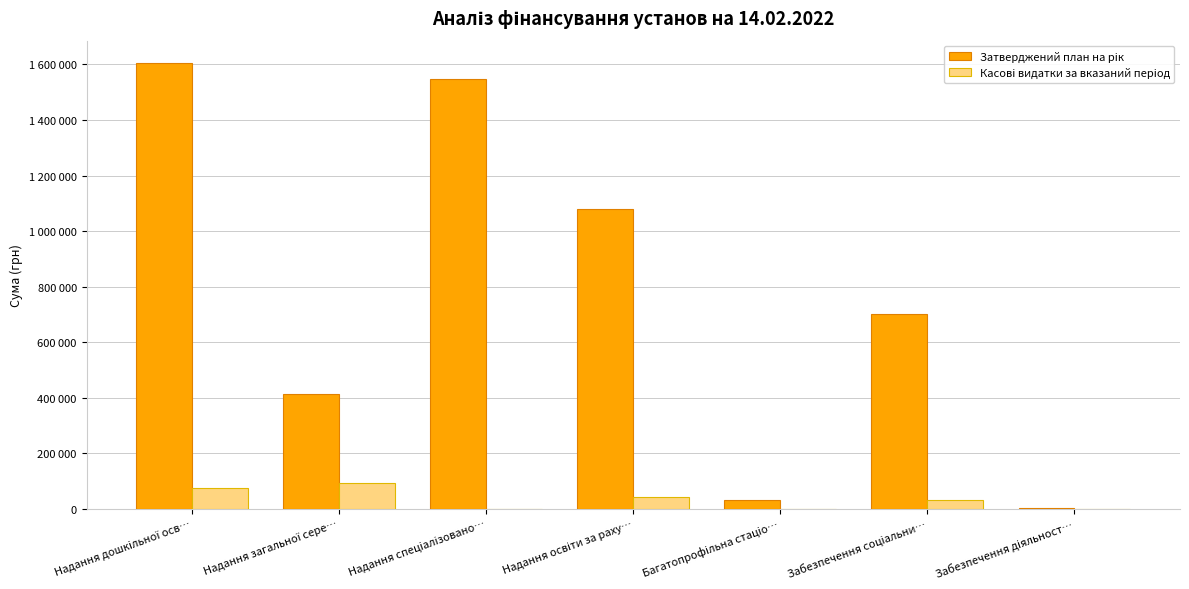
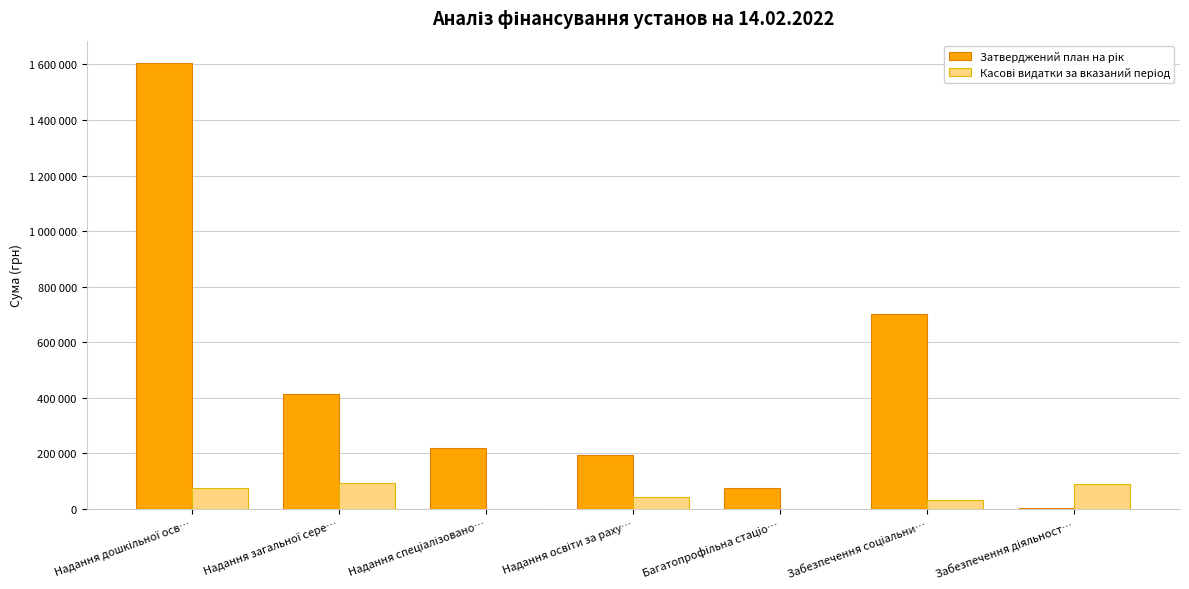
Затверджений план на рік, Надання спеціалізовано…: 1550000 -> 220000
Затверджений план на рік, Надання освіти за раху…: 1080000 -> 190000
Затверджений план на рік, Багатопрофільна стаціо…: 30000 -> 80000
Касові видатки за вказаний період, Забезпечення діяльност…: 0 -> 90000
